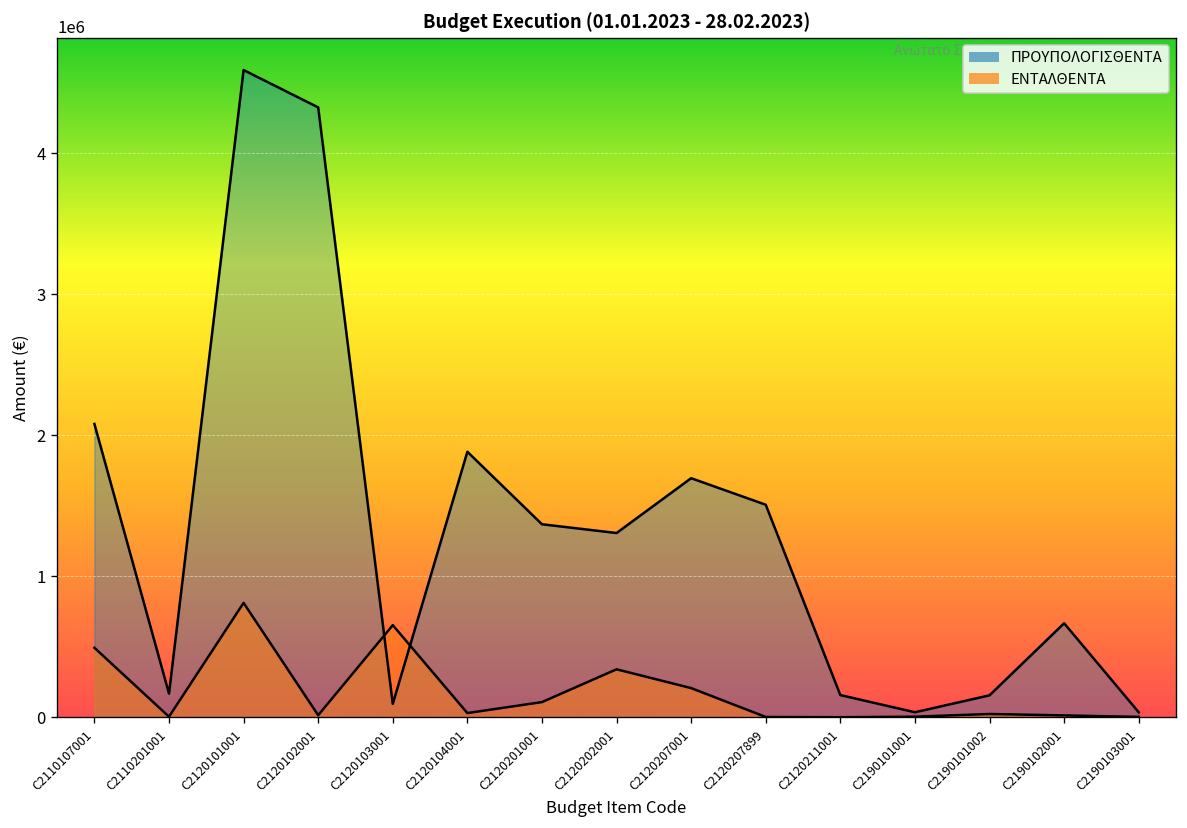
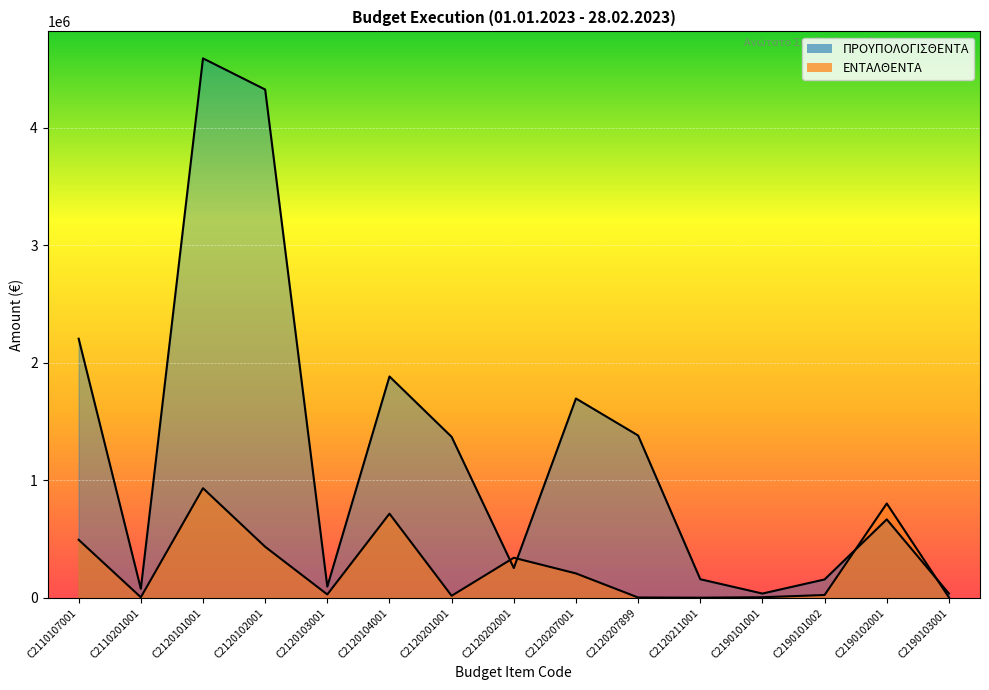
ΠΡΟΥΠΟΛΟΓΙΣΘΕΝΤΑ, C2110107001: 2080000 -> 2200000
ΠΡΟΥΠΟΛΟΓΙΣΘΕΝΤΑ, C2110201001: 170000 -> 80000
ΕΝΤΑΛΘΕΝΤΑ, C2120101001: 810000 -> 930000
ΕΝΤΑΛΘΕΝΤΑ, C2120102001: 10000 -> 430000
ΕΝΤΑΛΘΕΝΤΑ, C2120103001: 650000 -> 30000
ΕΝΤΑΛΘΕΝΤΑ, C2120104001: 30000 -> 720000
ΕΝΤΑΛΘΕΝΤΑ, C2120201001: 110000 -> 20000
ΠΡΟΥΠΟΛΟΓΙΣΘΕΝΤΑ, C2120202001: 1310000 -> 250000
ΠΡΟΥΠΟΛΟΓΙΣΘΕΝΤΑ, C2120207899: 1510000 -> 1380000
ΕΝΤΑΛΘΕΝΤΑ, C2190102001: 10000 -> 800000
